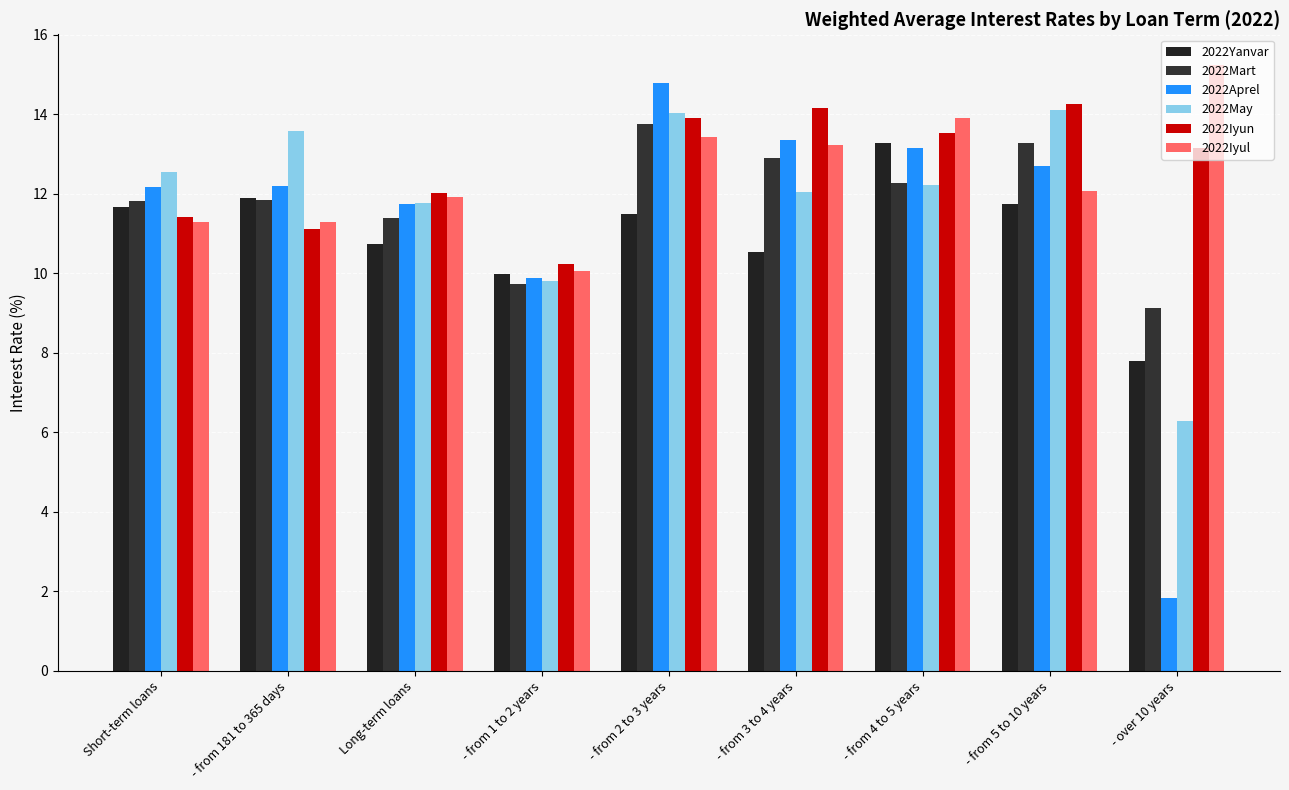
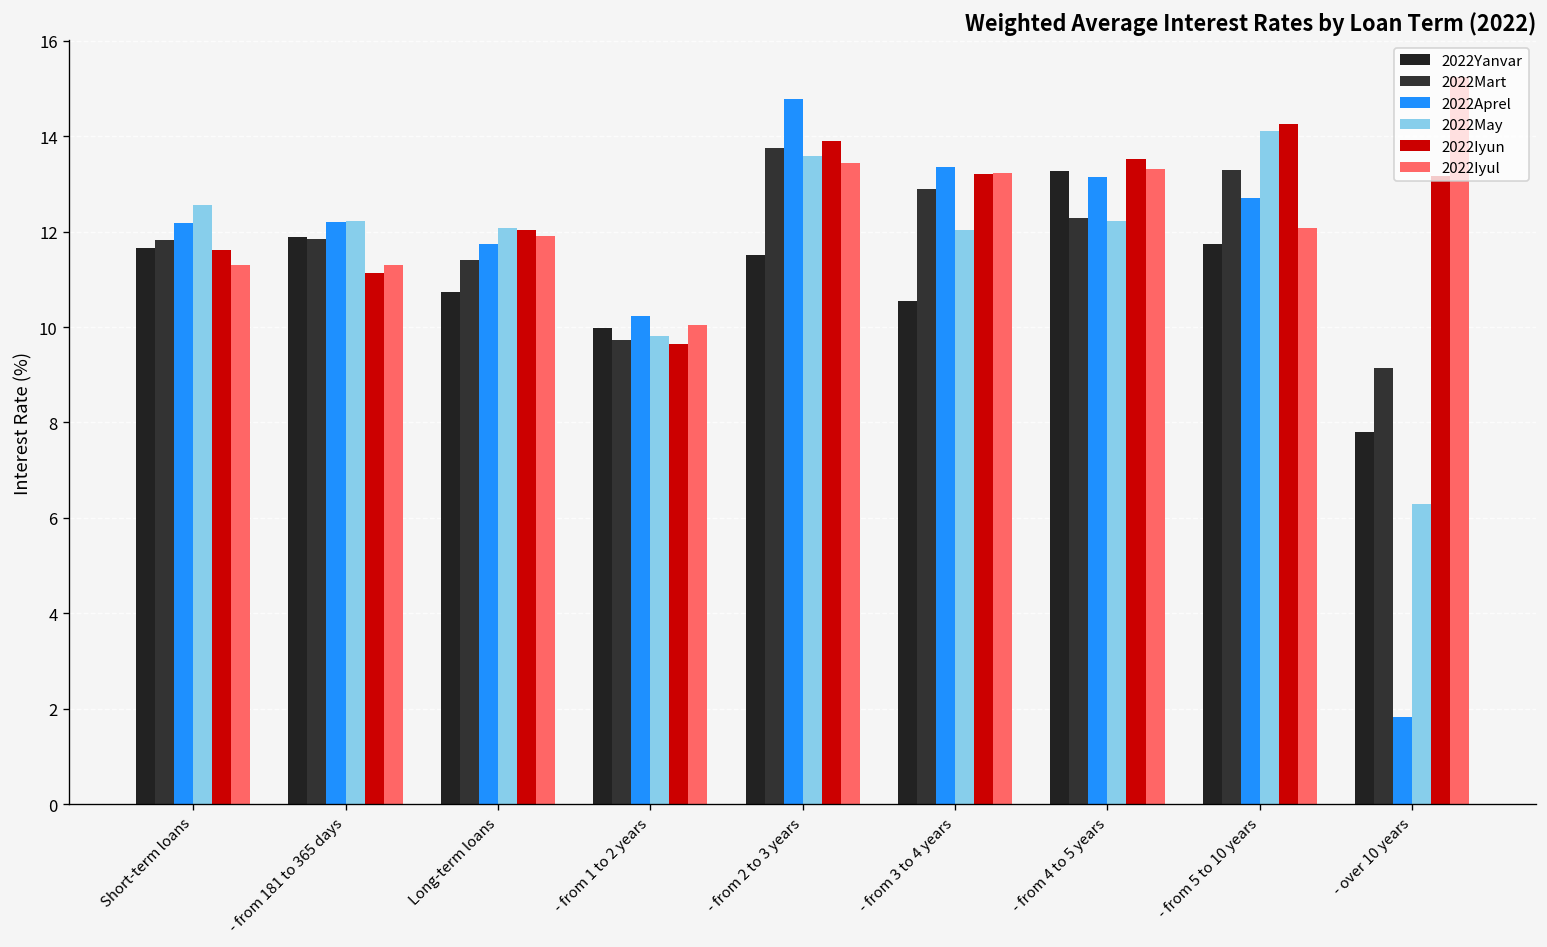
2022Iyun, Short-term loans: 11.4 -> 11.6
2022May, - from 181 to 365 days: 13.6 -> 12.2
2022May, Long-term loans: 11.8 -> 12.1
2022Aprel, - from 1 to 2 years: 9.9 -> 10.2
2022Iyun, - from 1 to 2 years: 10.2 -> 9.6
2022May, - from 2 to 3 years: 14.0 -> 13.6
2022Iyun, - from 3 to 4 years: 14.2 -> 13.2
2022Iyul, - from 4 to 5 years: 13.9 -> 13.3
